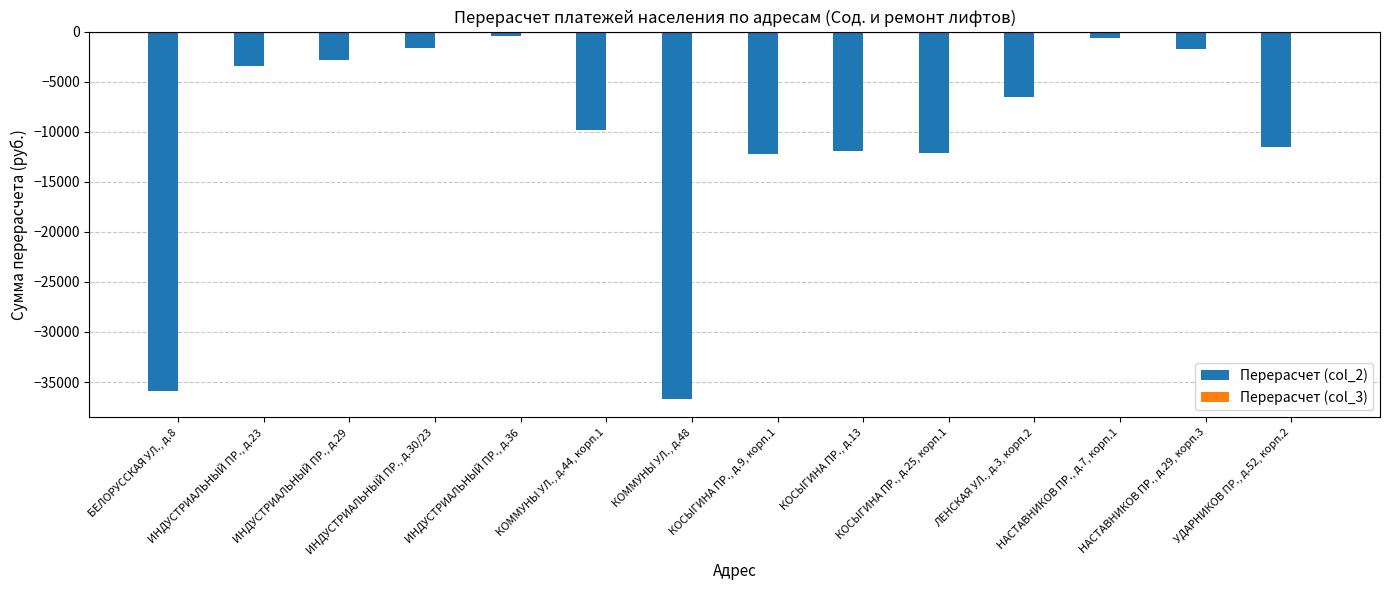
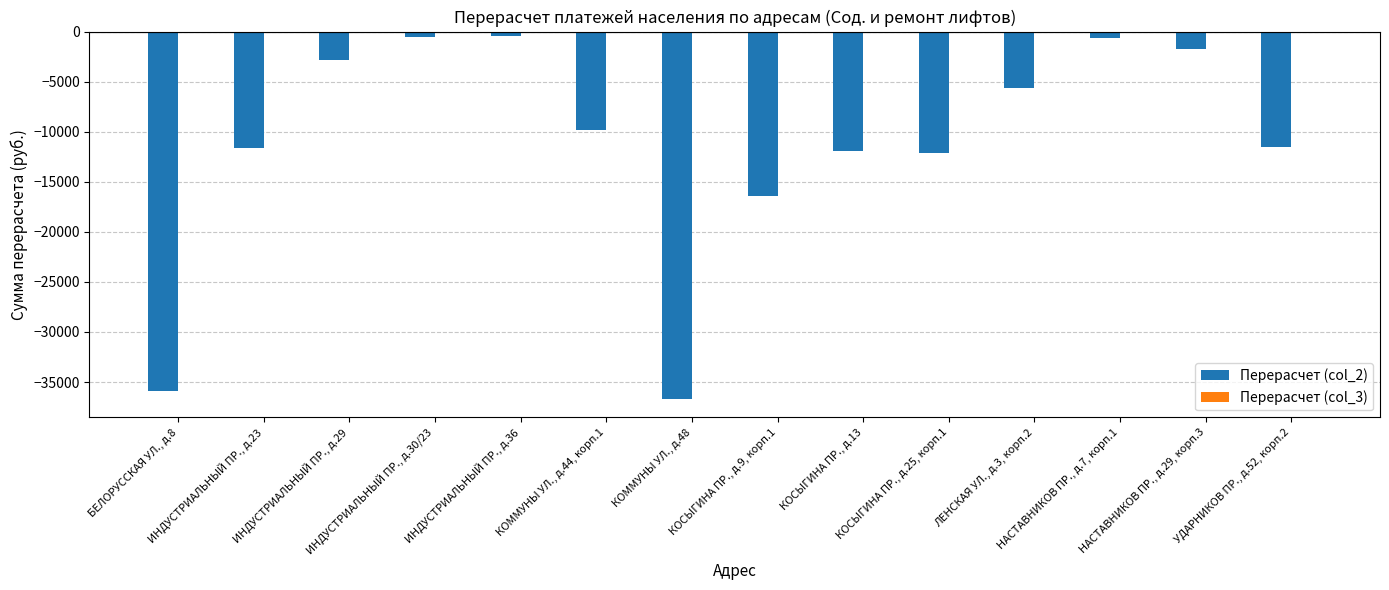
Перерасчет (col_2), ИНДУСТРИАЛЬНЫЙ ПР., д.23: -3500 -> -11600
Перерасчет (col_2), ИНДУСТРИАЛЬНЫЙ ПР., д.30/23: -1700 -> -500
Перерасчет (col_2), КОСЫГИНА ПР., д.9, корп.1: -12200 -> -16400
Перерасчет (col_2), ЛЕНСКАЯ УЛ., д.3, корп.2: -6500 -> -5600
